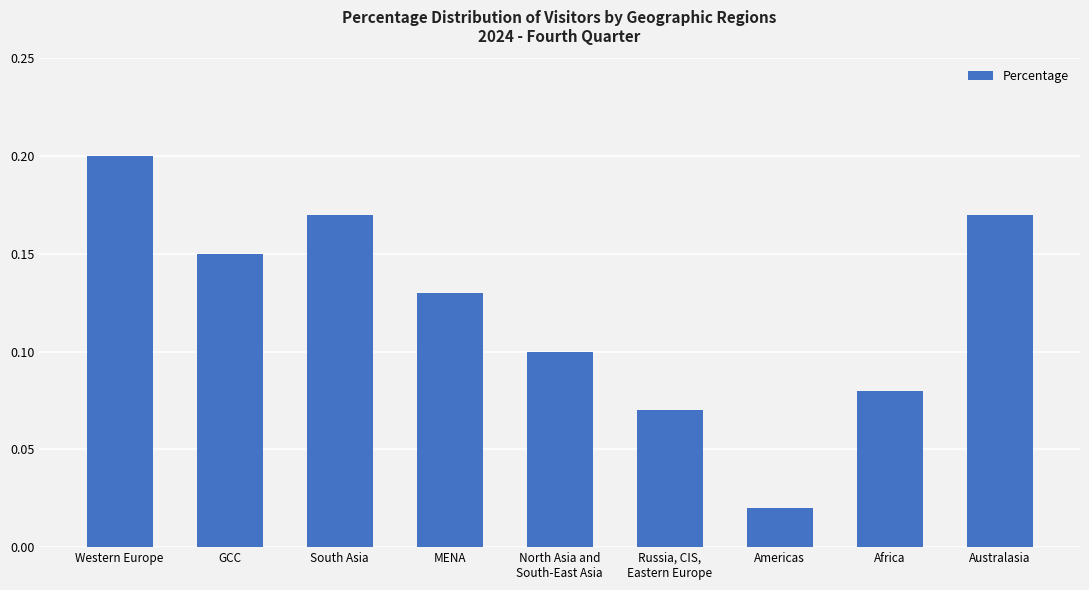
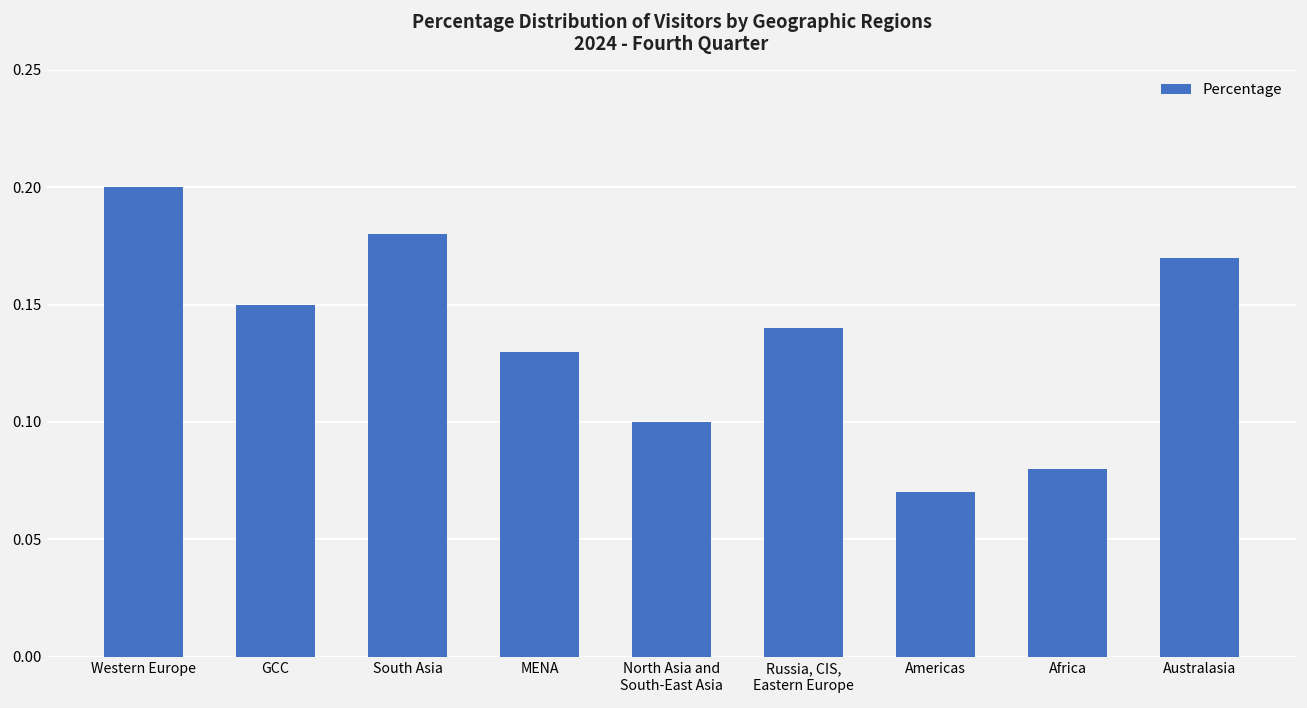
South Asia: 0.17 -> 0.18
Russia, CIS, Eastern Europe: 0.07 -> 0.14
Americas: 0.02 -> 0.07
